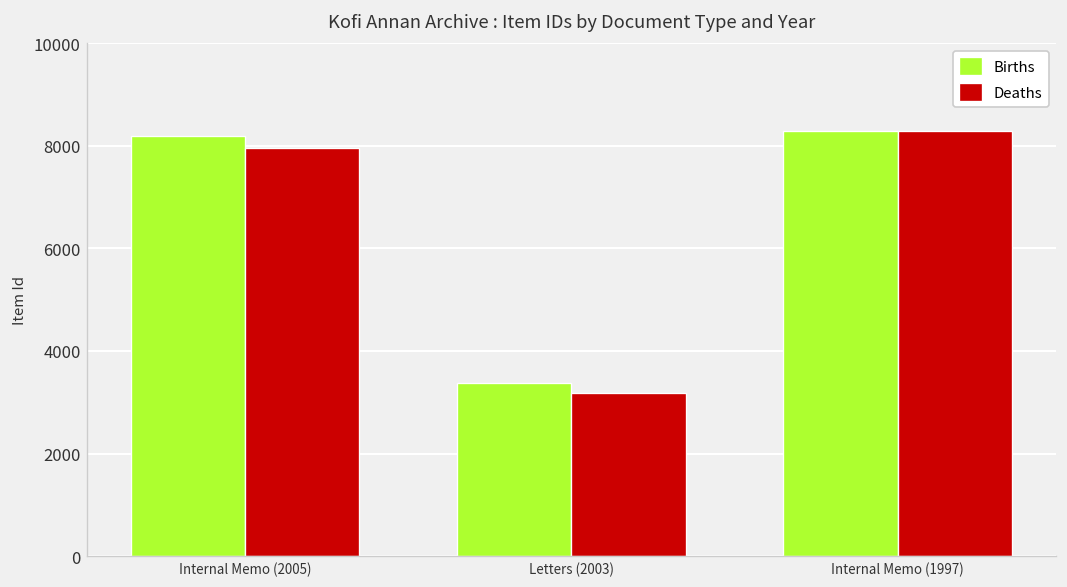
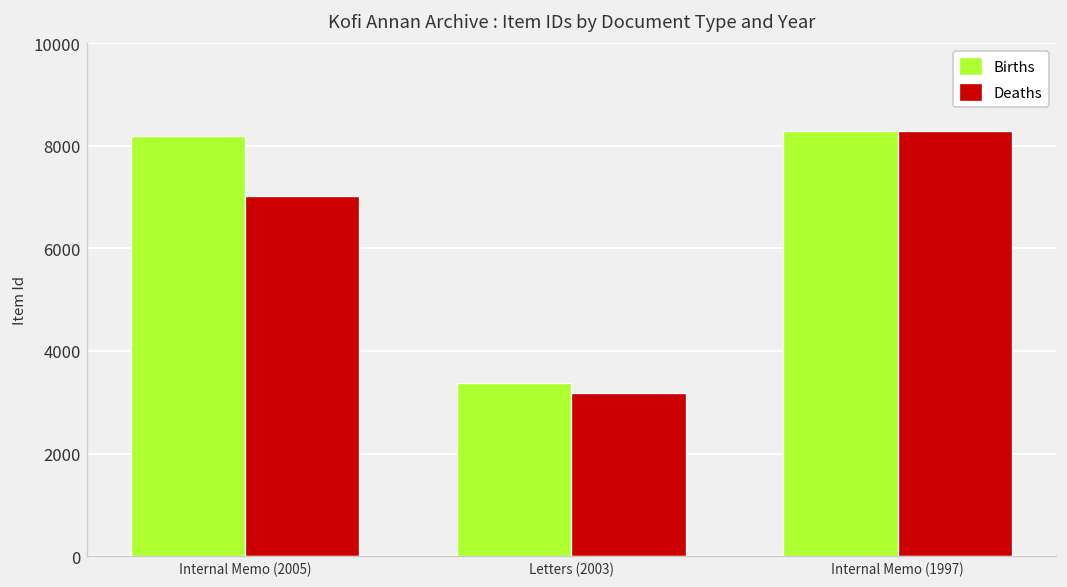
Deaths, Internal Memo (2005): 8000 -> 7000
